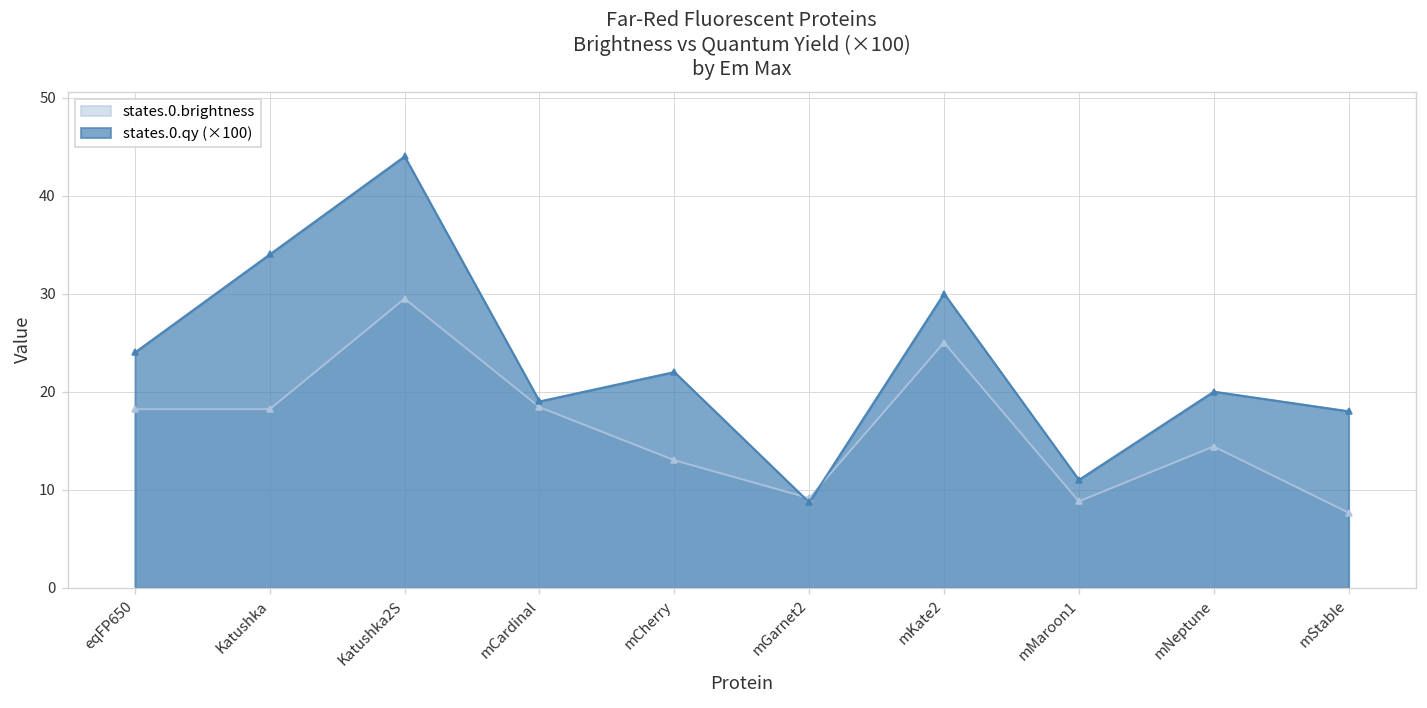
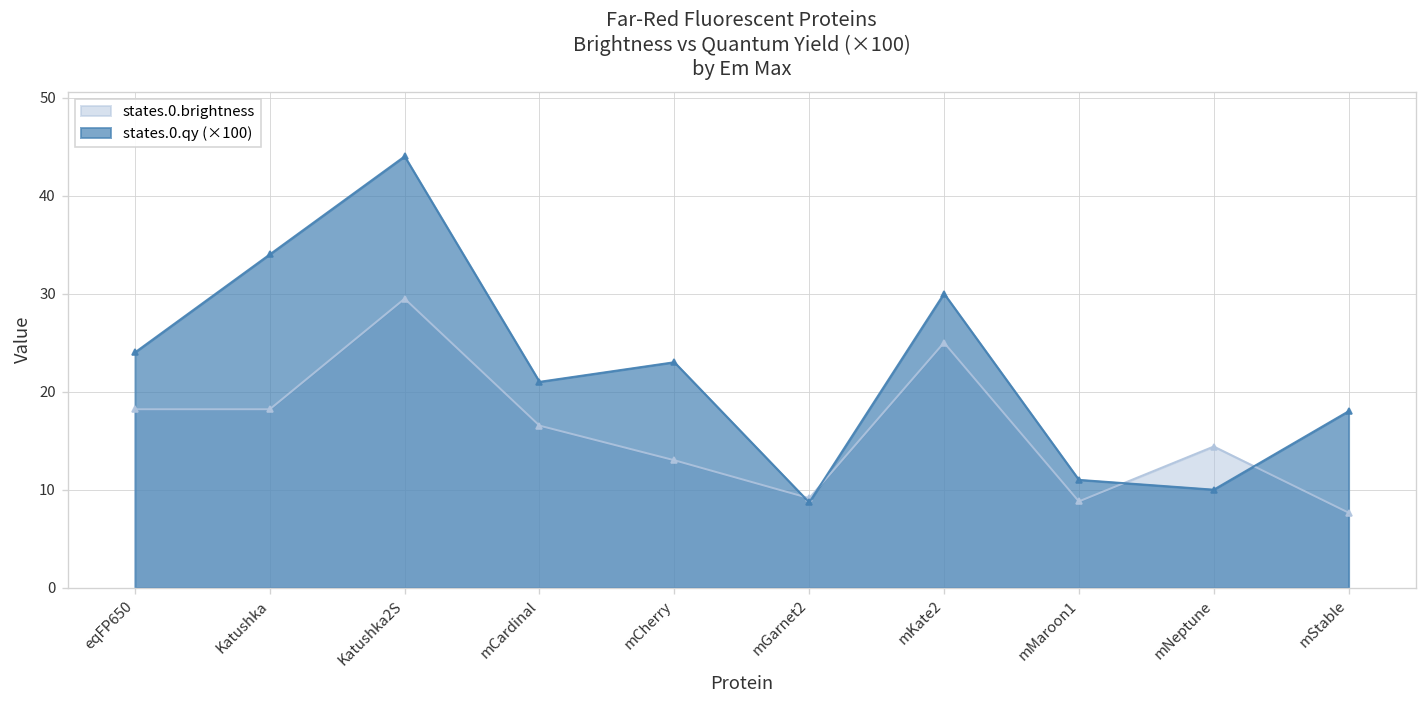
states.0.brightness, mCardinal: 18 -> 17
states.0.qy (×100), mCardinal: 19 -> 21
states.0.qy (×100), mCherry: 22 -> 23
states.0.qy (×100), mNeptune: 20 -> 10
